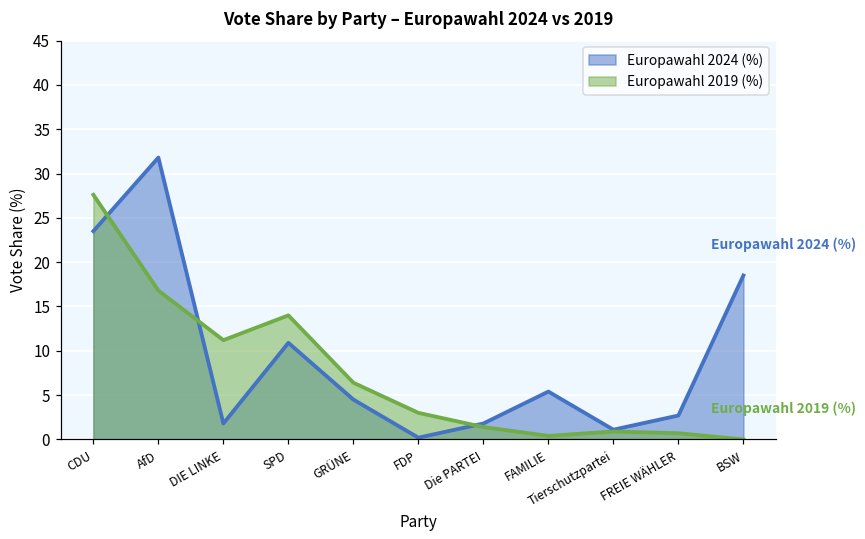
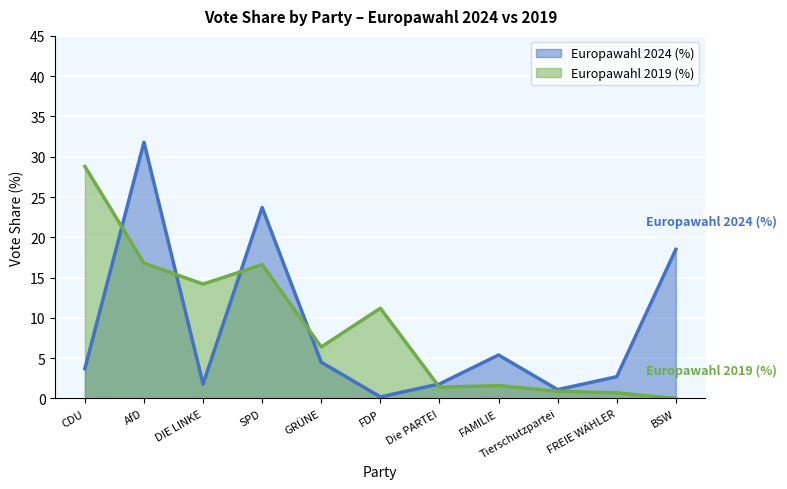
Europawahl 2024 (%), CDU: 24 -> 4
Europawahl 2019 (%), CDU: 28 -> 29
Europawahl 2019 (%), DIE LINKE: 11 -> 14
Europawahl 2024 (%), SPD: 11 -> 24
Europawahl 2019 (%), SPD: 14 -> 17
Europawahl 2019 (%), FDP: 3 -> 11
Europawahl 2019 (%), FAMILIE: 0 -> 2
